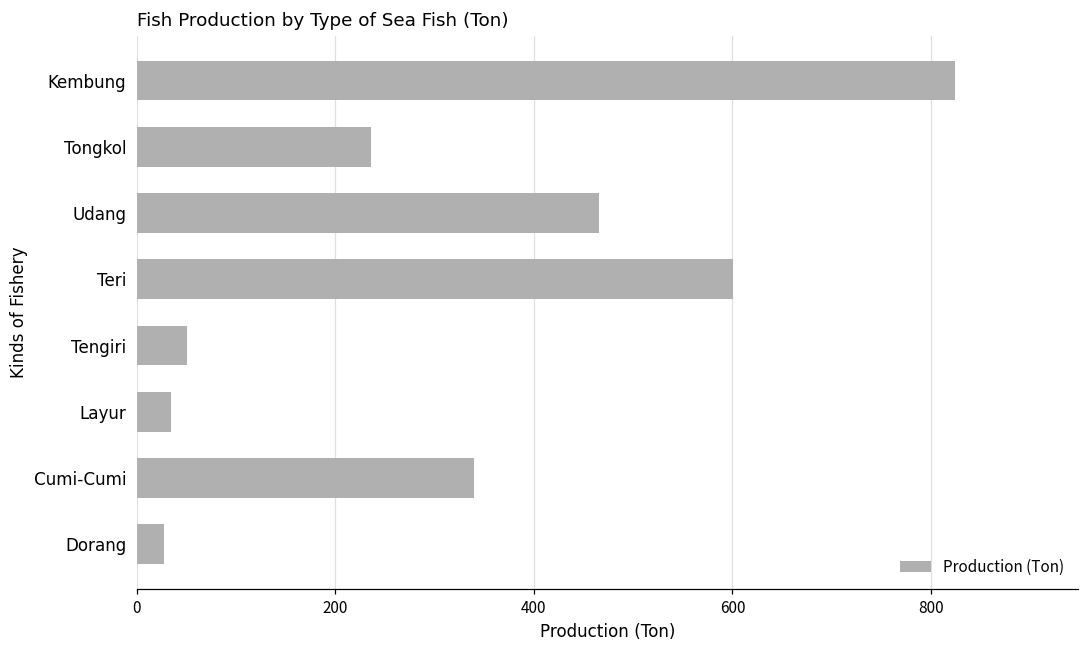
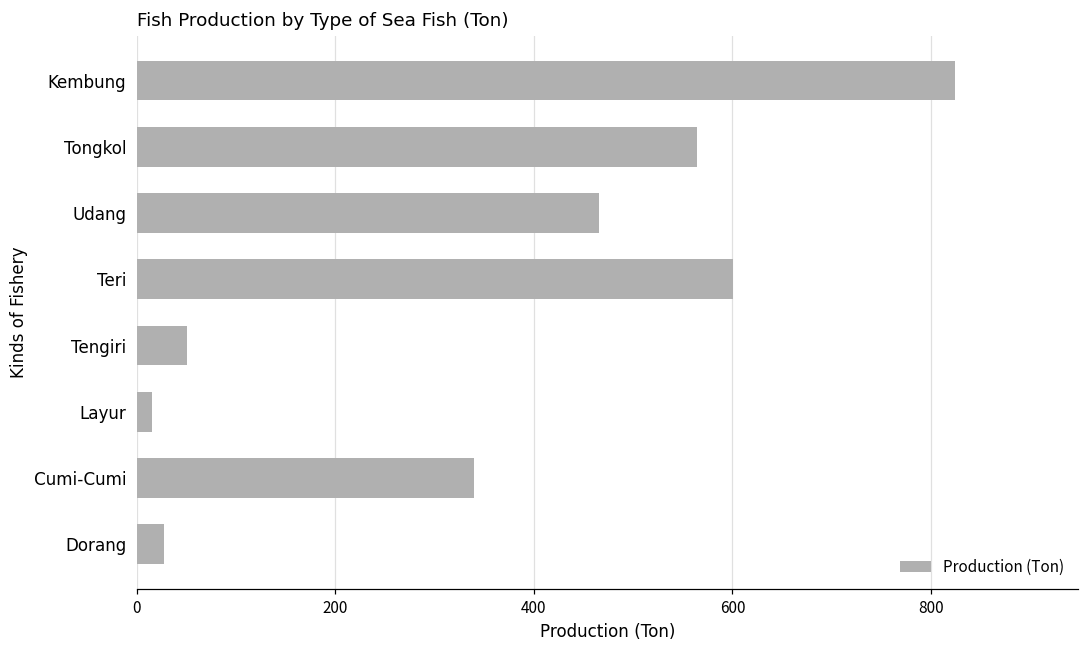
Tongkol: 240 -> 560
Layur: 30 -> 20
